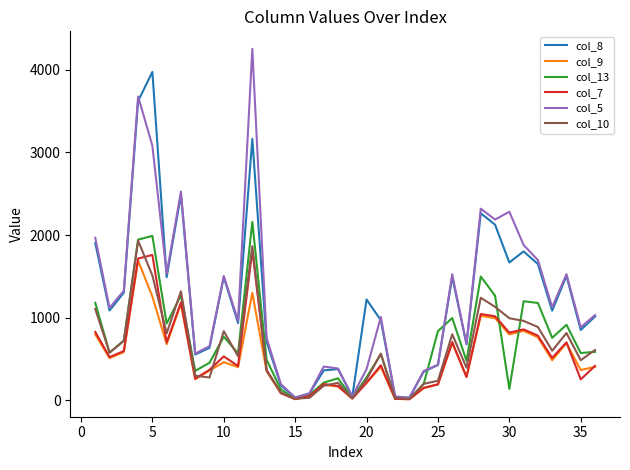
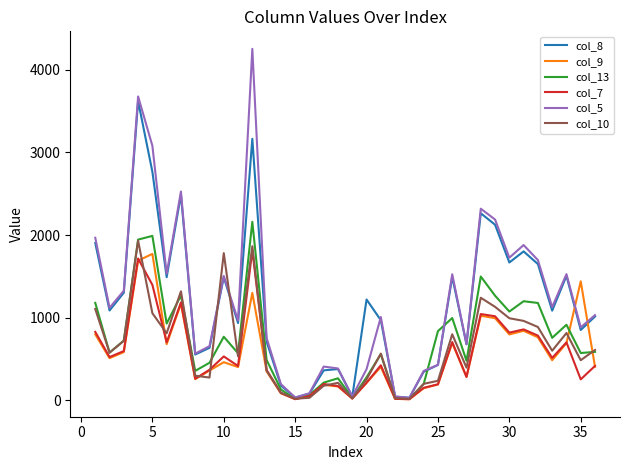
col_8, 5: 4000 -> 2800
col_9, 5: 1300 -> 1800
col_7, 5: 1800 -> 1400
col_10, 5: 1500 -> 1100
col_10, 10: 800 -> 1800
col_13, 30: 100 -> 1100
col_5, 30: 2300 -> 1700
col_9, 35: 400 -> 1400
